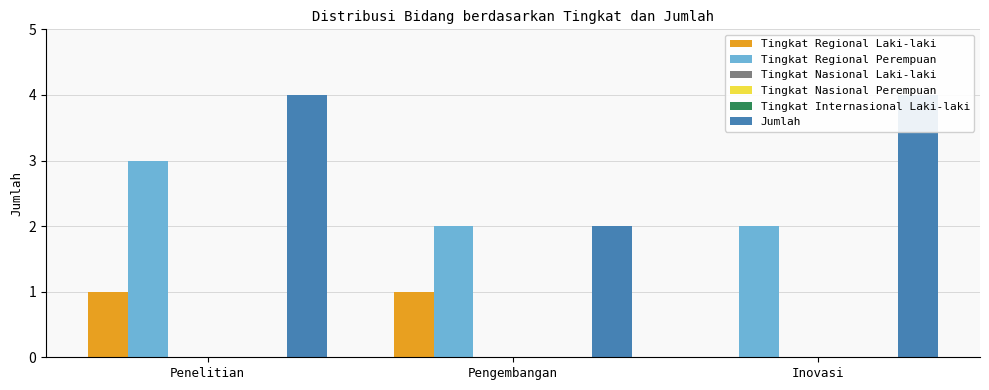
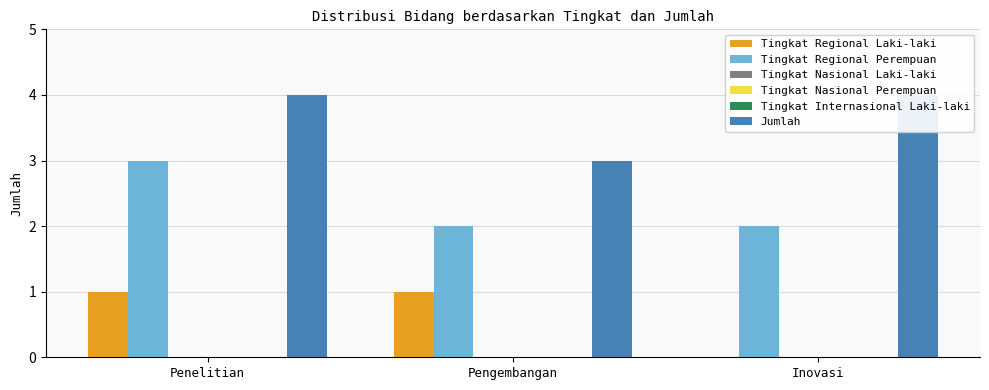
Jumlah, Pengembangan: 2 -> 3
